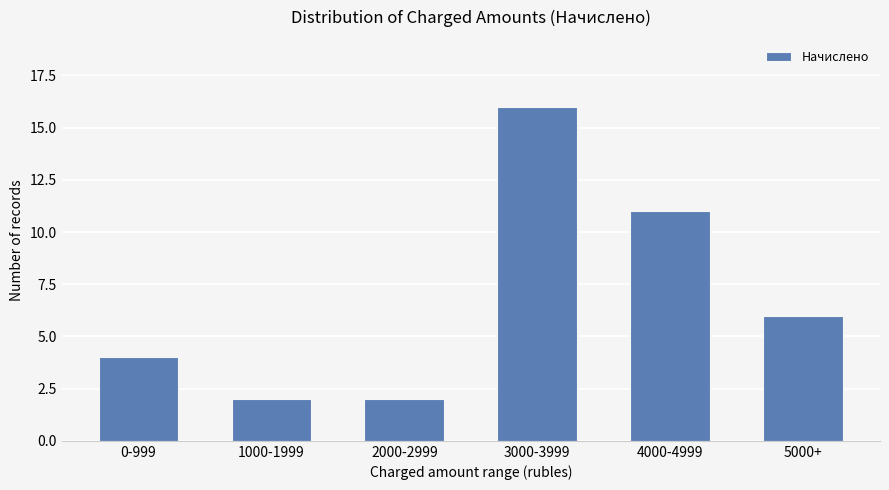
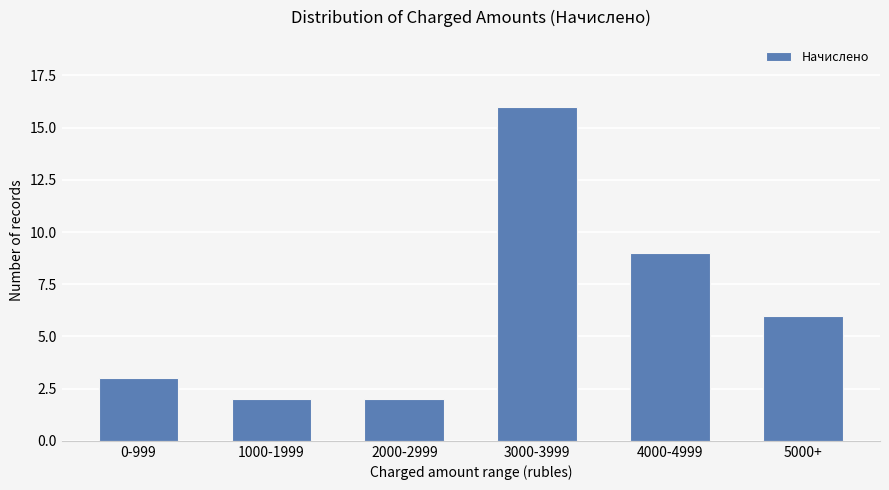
0-999: 4 -> 3
4000-4999: 11 -> 9
